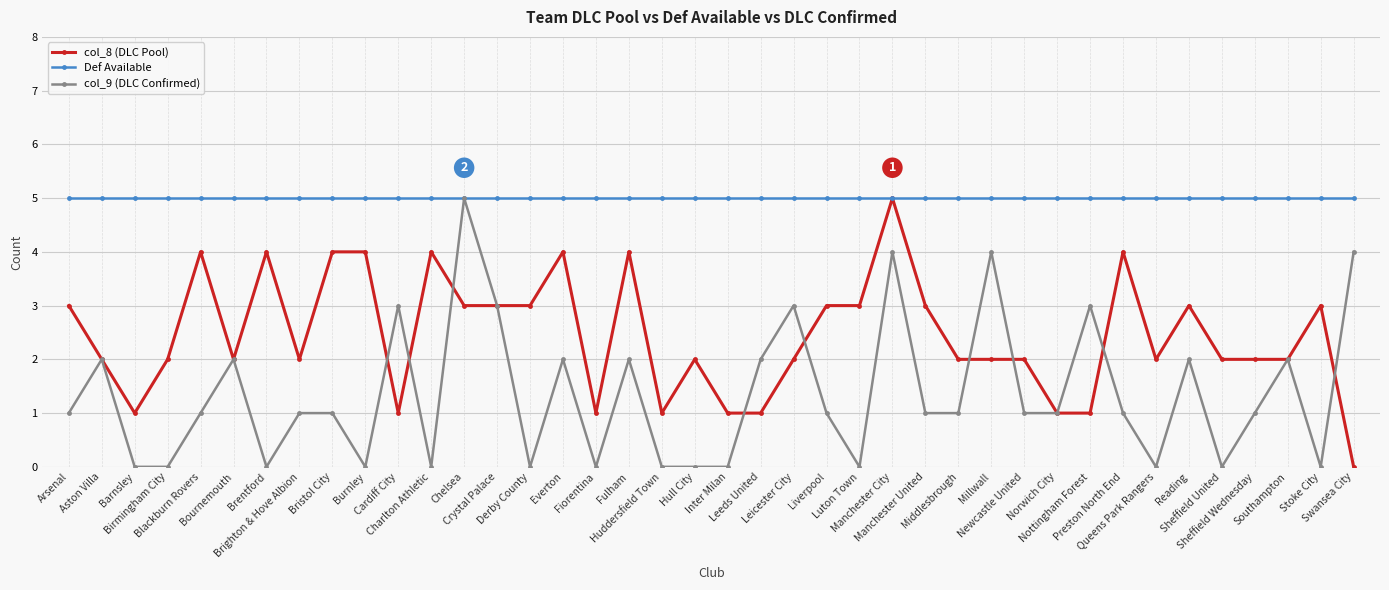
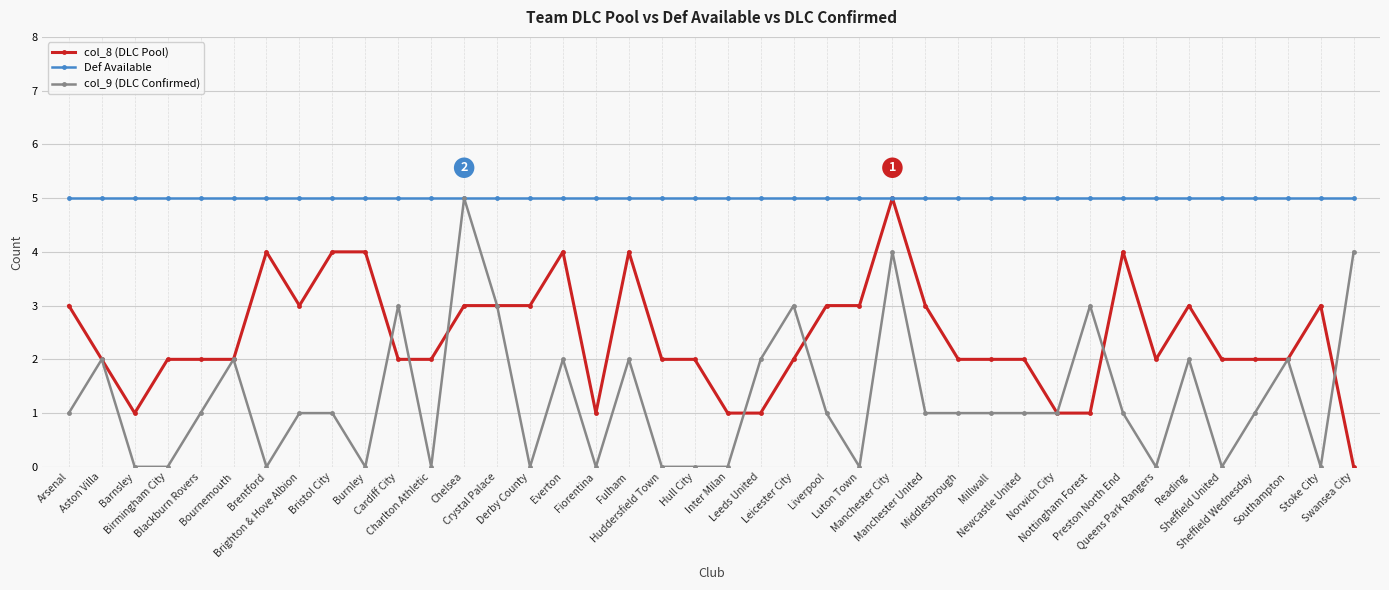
col_8 (DLC Pool), Blackburn Rovers: 4 -> 2
col_8 (DLC Pool), Brighton & Hove Albion: 2 -> 3
col_8 (DLC Pool), Cardiff City: 1 -> 2
col_8 (DLC Pool), Charlton Athletic: 4 -> 2
col_8 (DLC Pool), Huddersfield Town: 1 -> 2
col_9 (DLC Confirmed), Millwall: 4 -> 1
